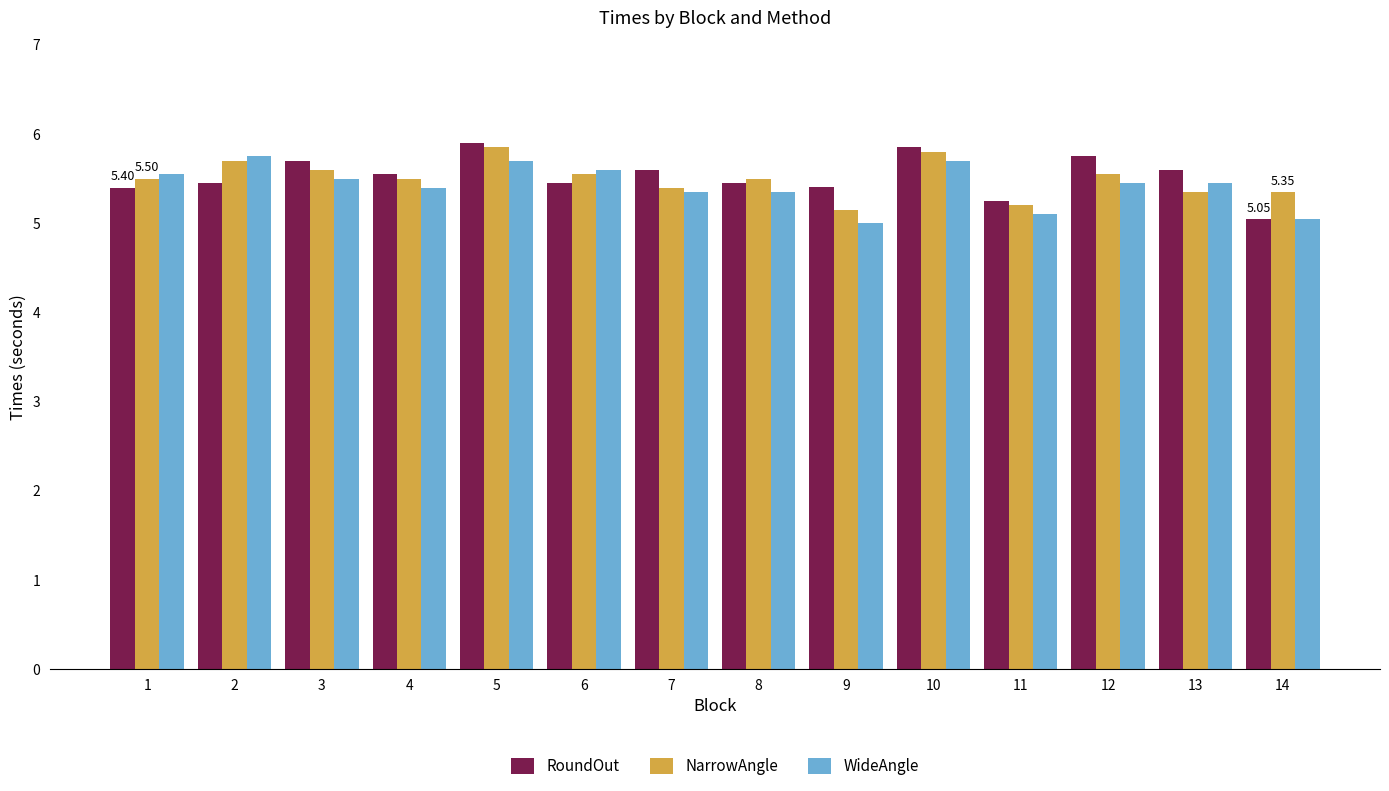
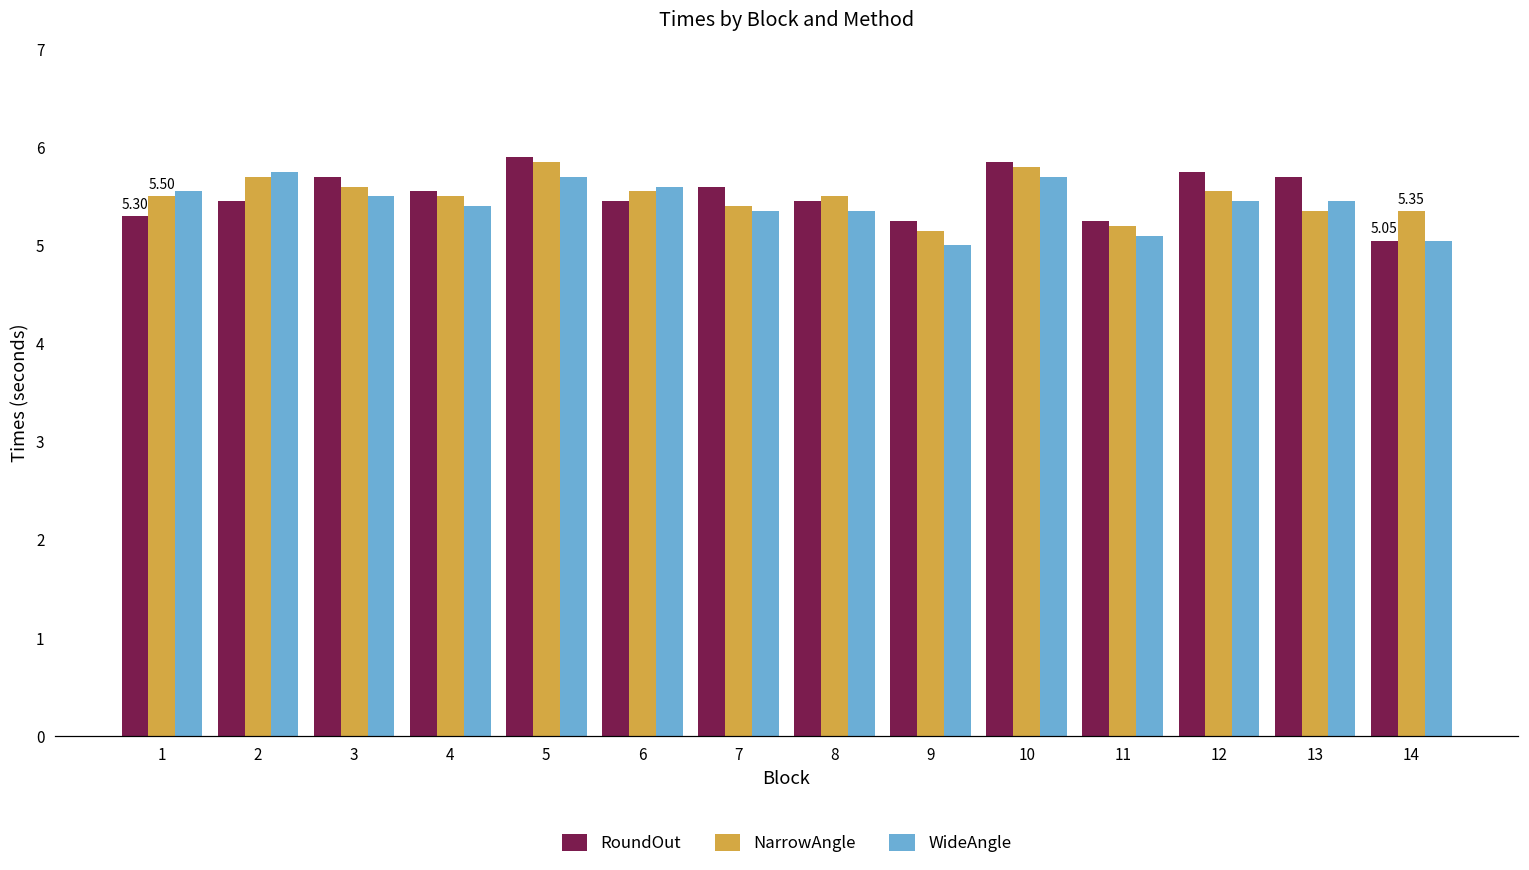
RoundOut, 1: 5.40 -> 5.30
RoundOut, 9: 5.4 -> 5.3
RoundOut, 13: 5.6 -> 5.7
